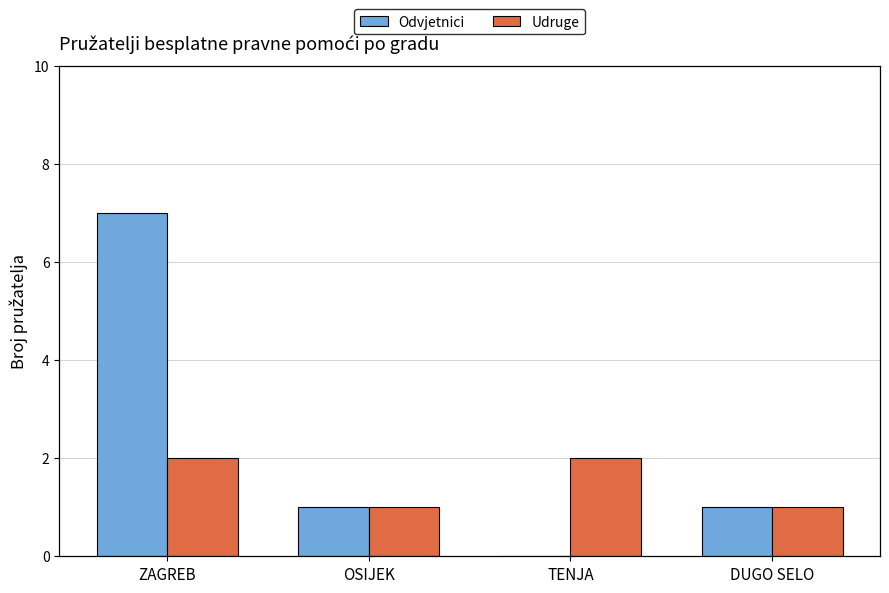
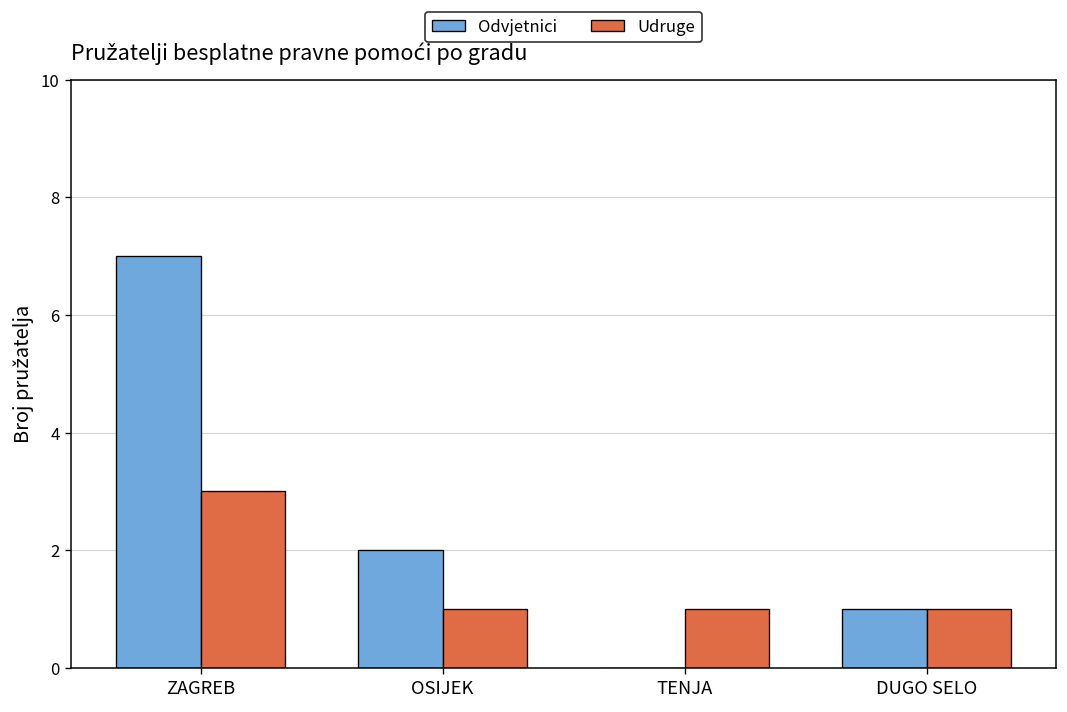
Udruge, ZAGREB: 2 -> 3
Odvjetnici, OSIJEK: 1 -> 2
Udruge, TENJA: 2 -> 1
